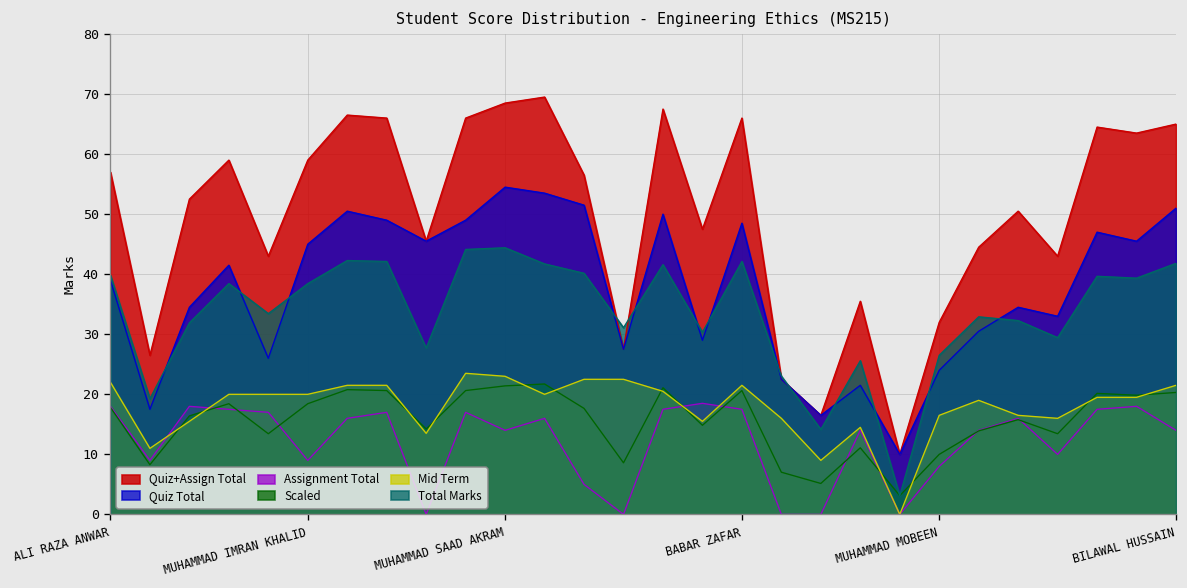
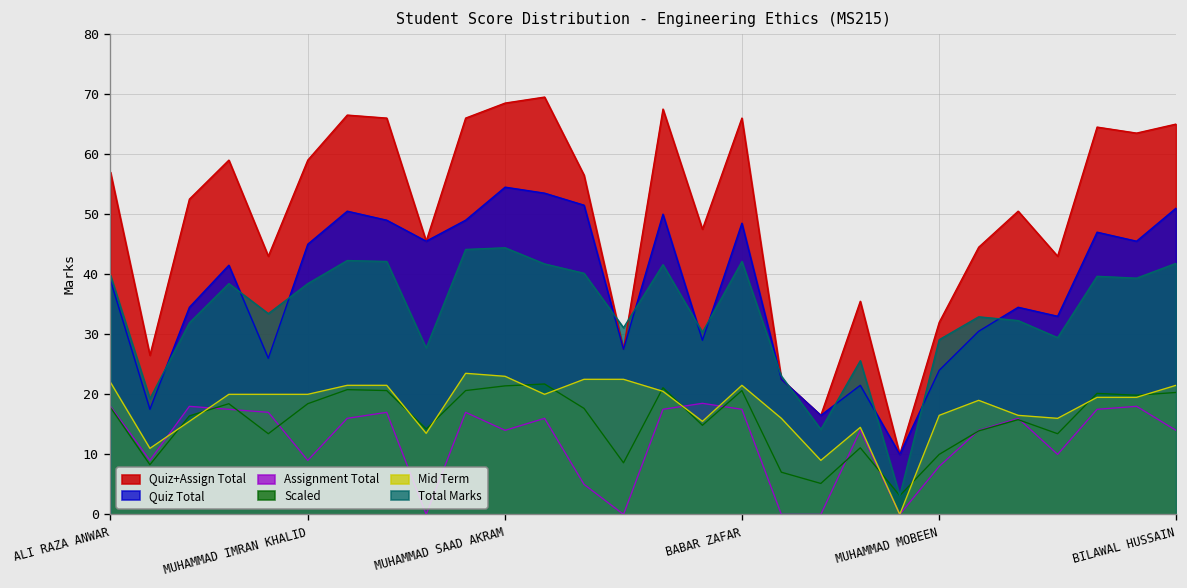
Total Marks, MUHAMMAD MOBEEN: 27 -> 29
